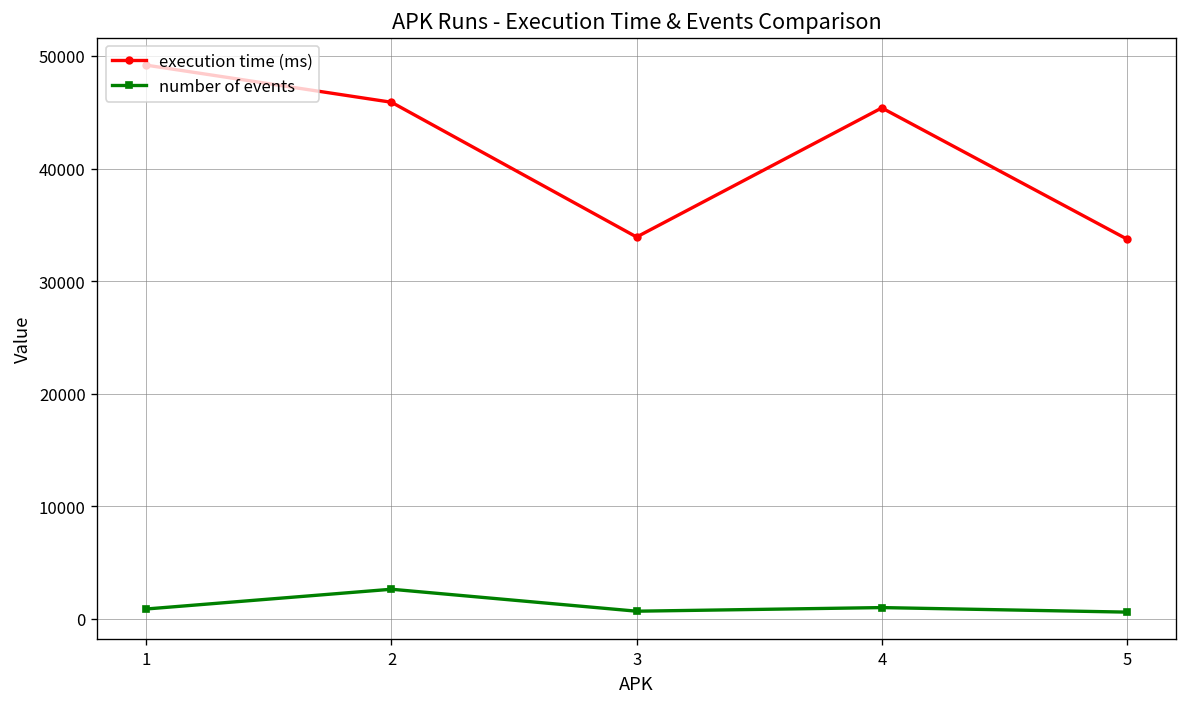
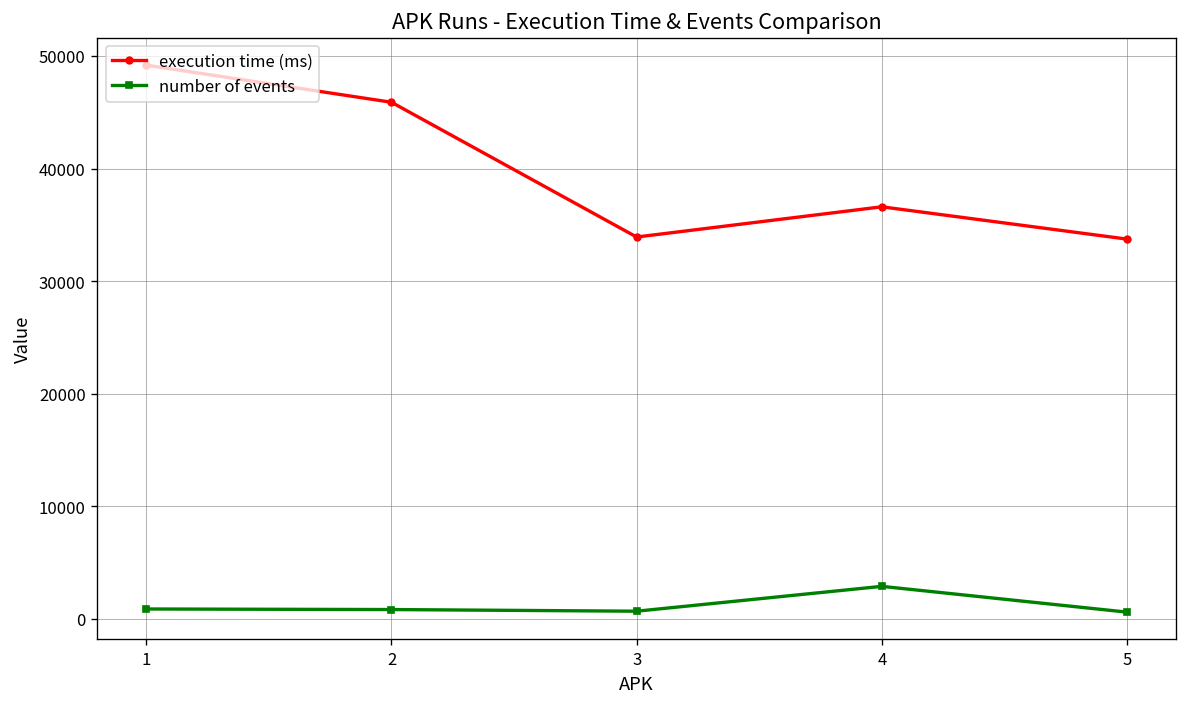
number of events, 2: 3000 -> 1000
execution time (ms), 4: 45000 -> 37000
number of events, 4: 1000 -> 3000
